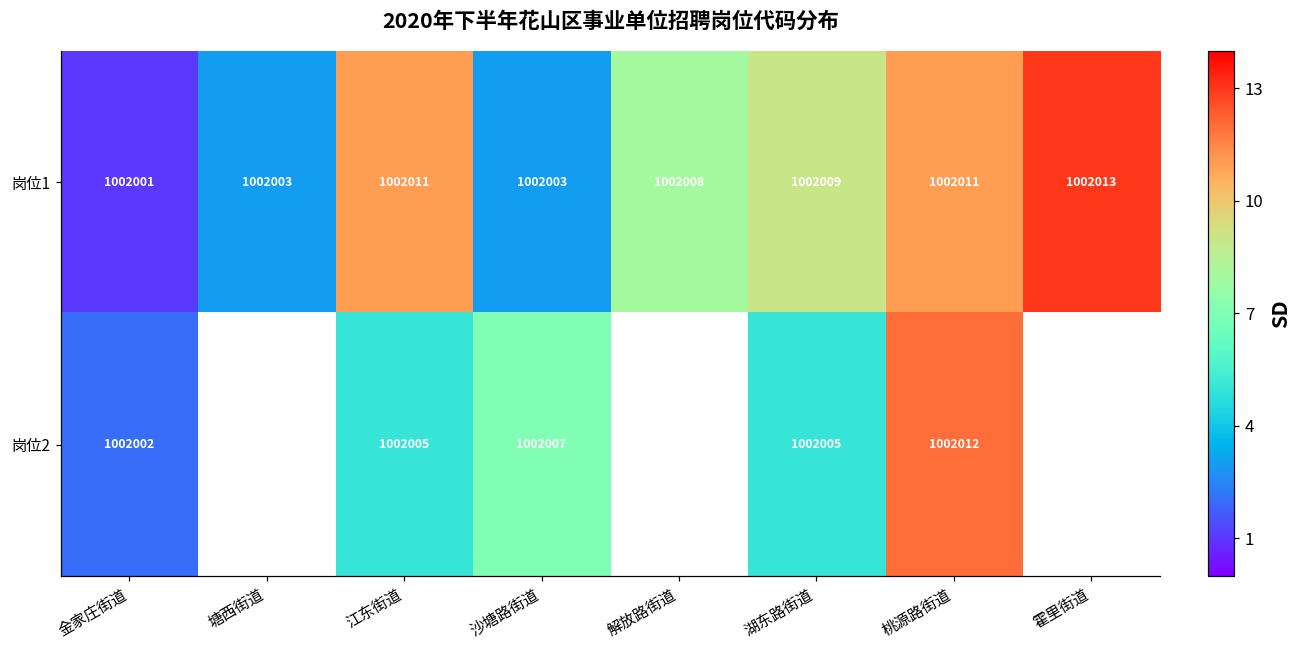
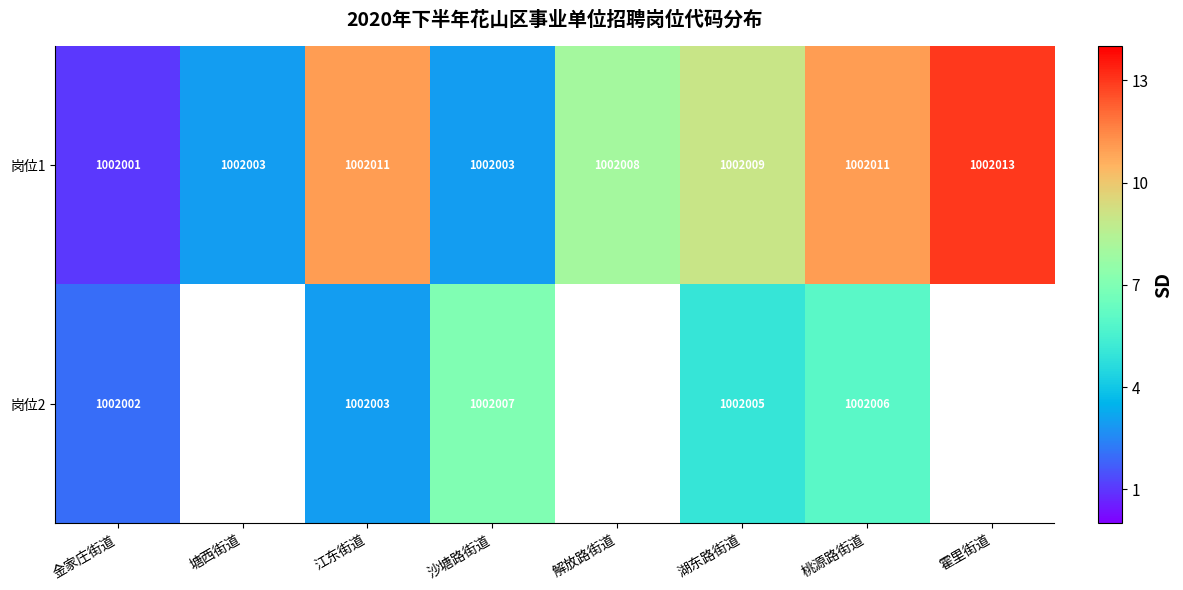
岗位2, 江东街道: 1002005 -> 1002003
岗位2, 桃源路街道: 1002012 -> 1002006
